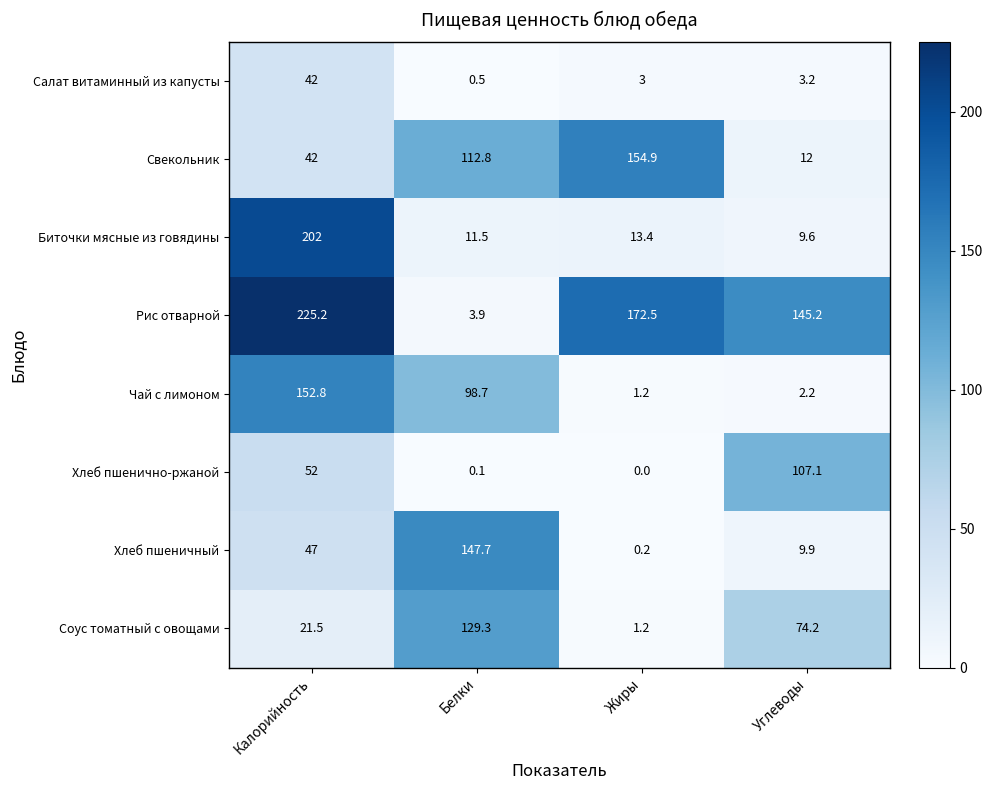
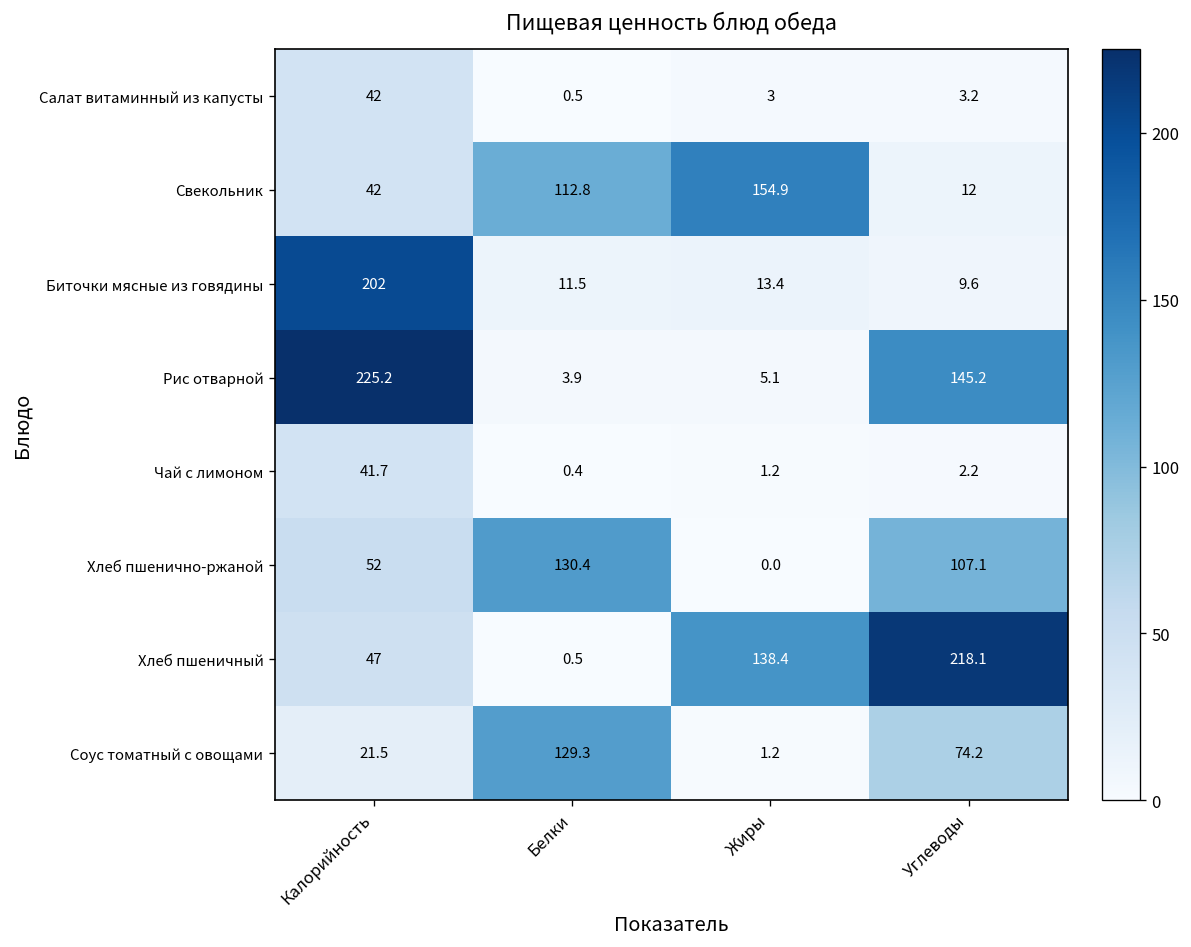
Рис отварной, Жиры: 172.5 -> 5.1
Чай с лимоном, Калорийность: 152.8 -> 41.7
Чай с лимоном, Белки: 98.7 -> 0.4
Хлеб пшенично-ржаной, Белки: 0.1 -> 130.4
Хлеб пшеничный, Белки: 147.7 -> 0.5
Хлеб пшеничный, Жиры: 0.2 -> 138.4
Хлеб пшеничный, Углеводы: 9.9 -> 218.1
